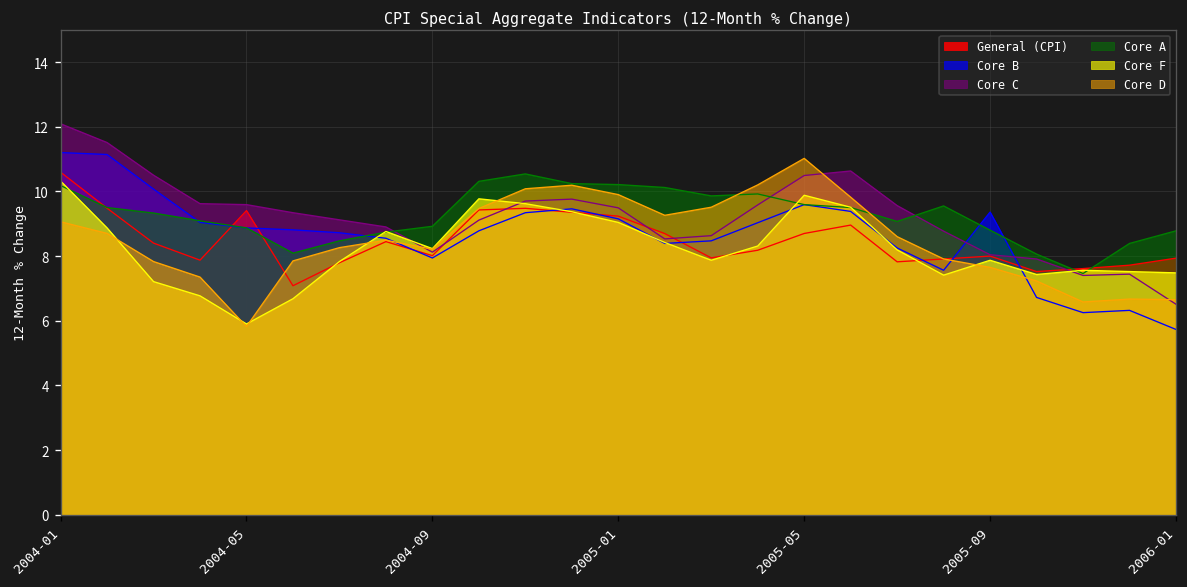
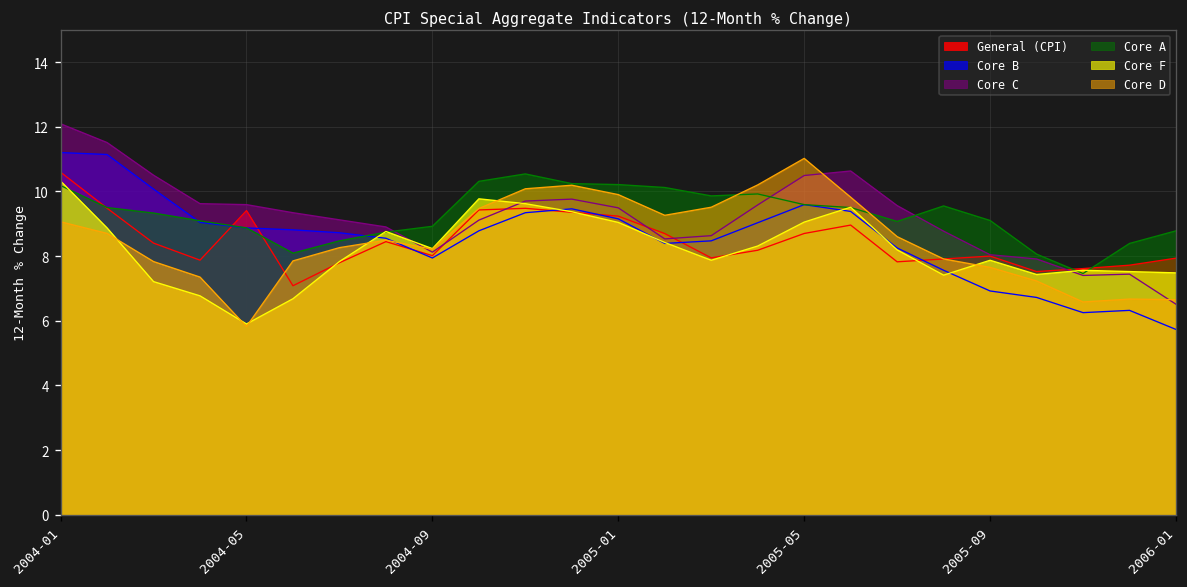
Core F, 2005-05: 9.9 -> 9.1
Core B, 2005-09: 9.4 -> 6.9
Core A, 2005-09: 8.8 -> 9.1
